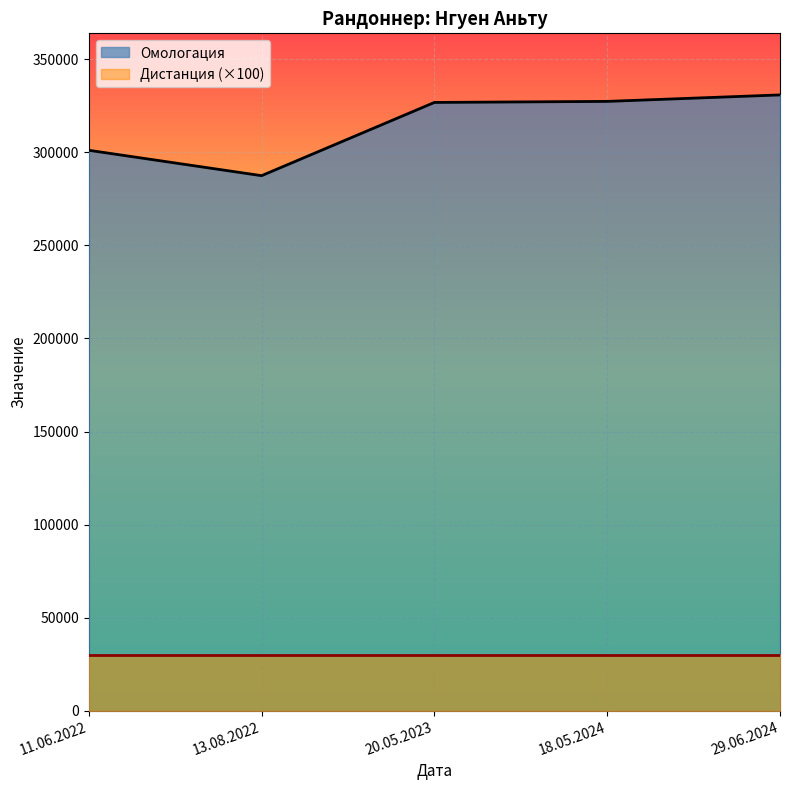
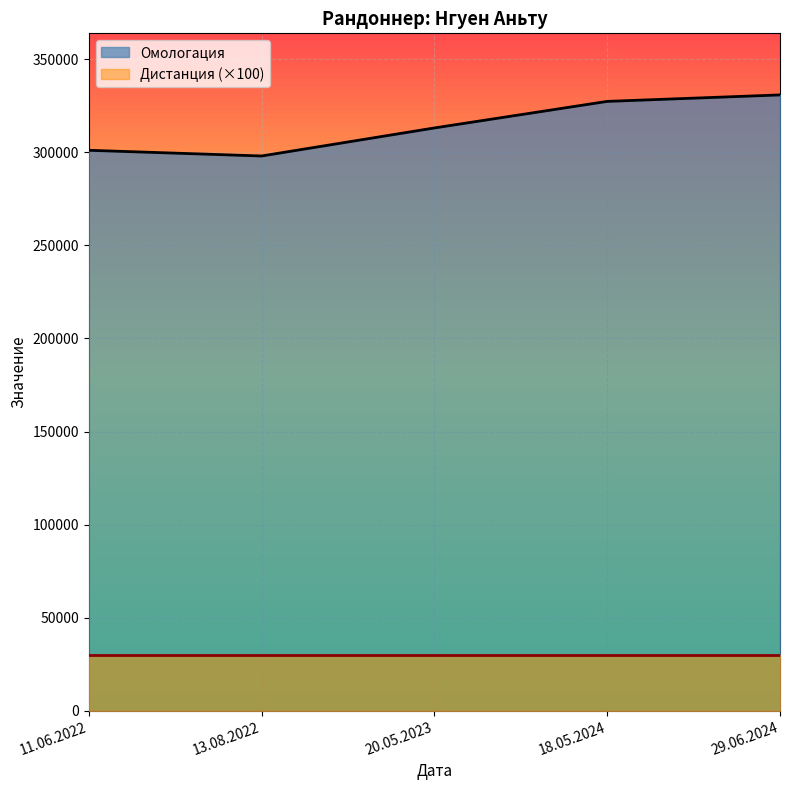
Омологация, 13.08.2022: 287000 -> 298000
Омологация, 20.05.2023: 327000 -> 313000
